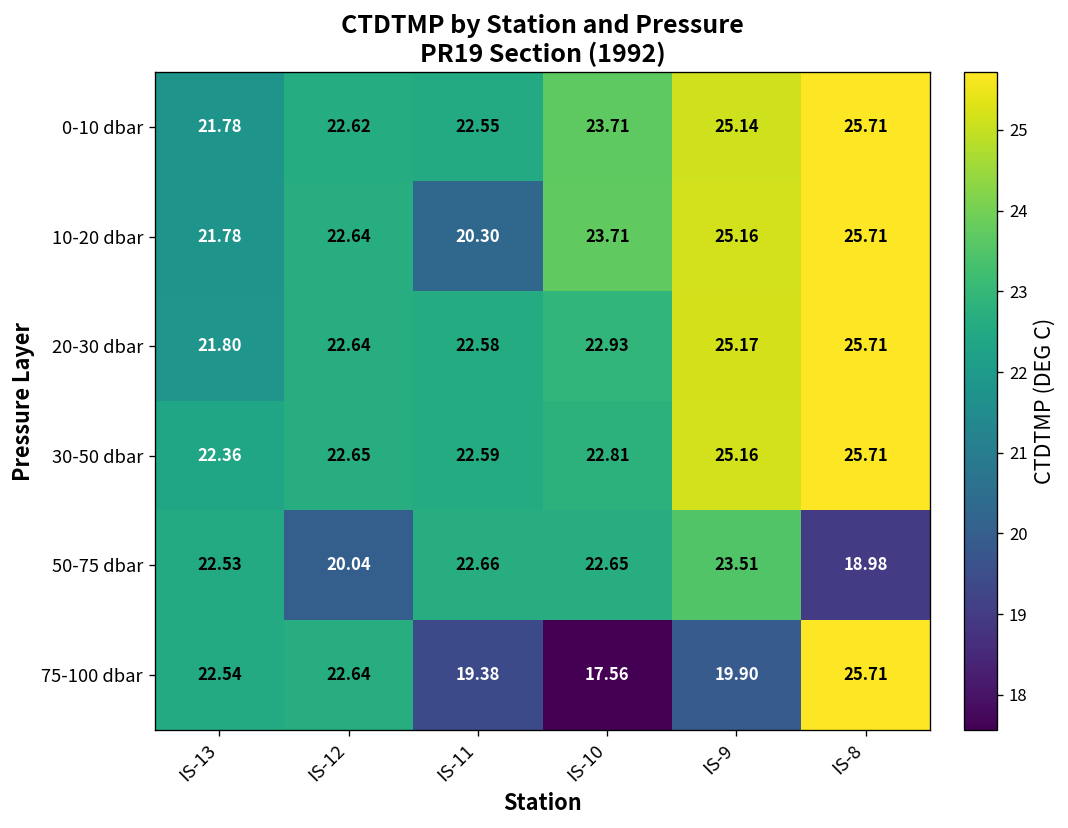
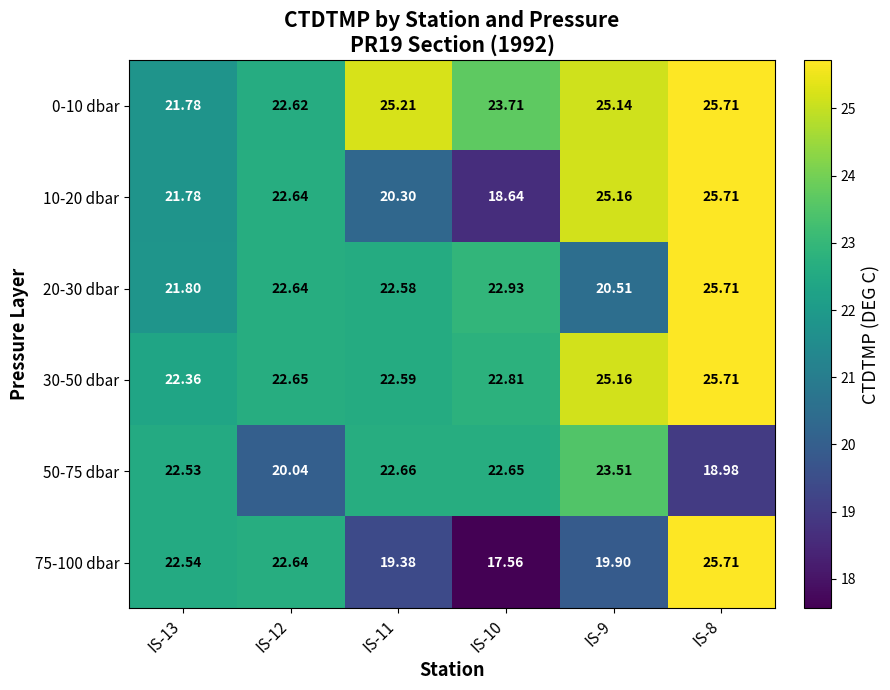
0-10 dbar, IS-11: 22.55 -> 25.21
10-20 dbar, IS-10: 23.71 -> 18.64
20-30 dbar, IS-9: 25.17 -> 20.51
